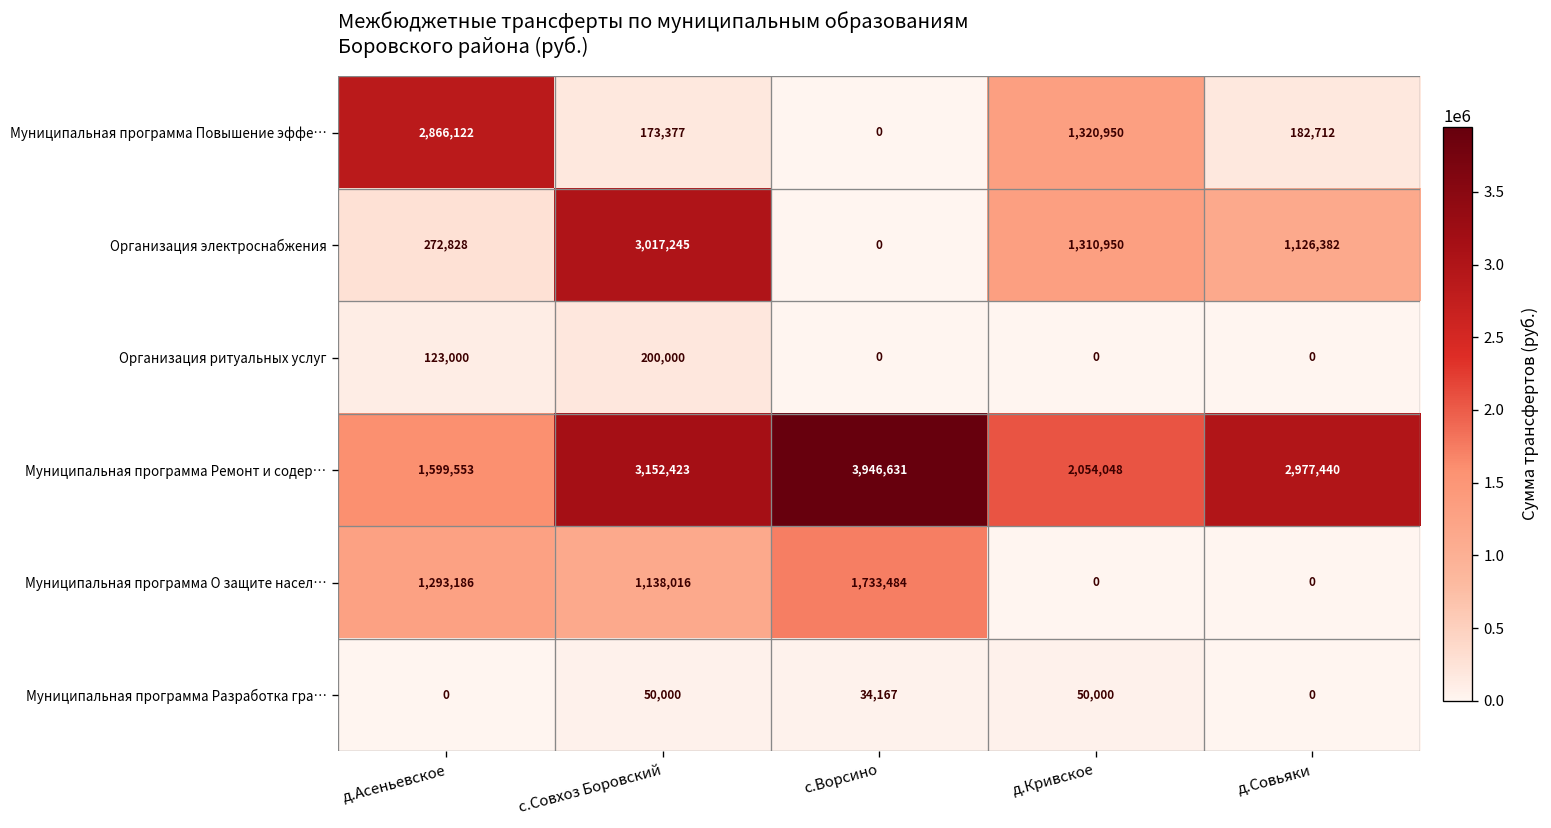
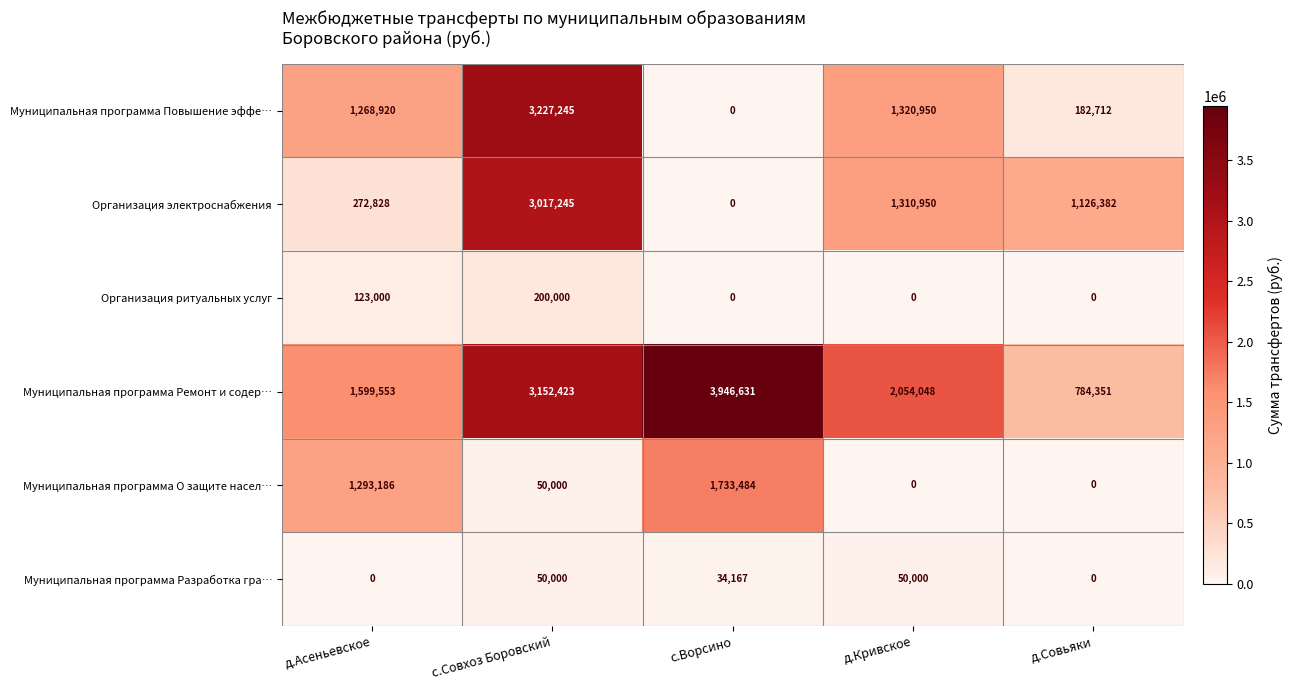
Муниципальная программа Повышение эффе…, д.Асеньевское: 2,866,122 -> 1,268,920
Муниципальная программа Повышение эффе…, с.Совхоз Боровский: 173,377 -> 3,227,245
Муниципальная программа Ремонт и содер…, д.Совьяки: 2,977,440 -> 784,351
Муниципальная программа О защите насел…, с.Совхоз Боровский: 1,138,016 -> 50,000
